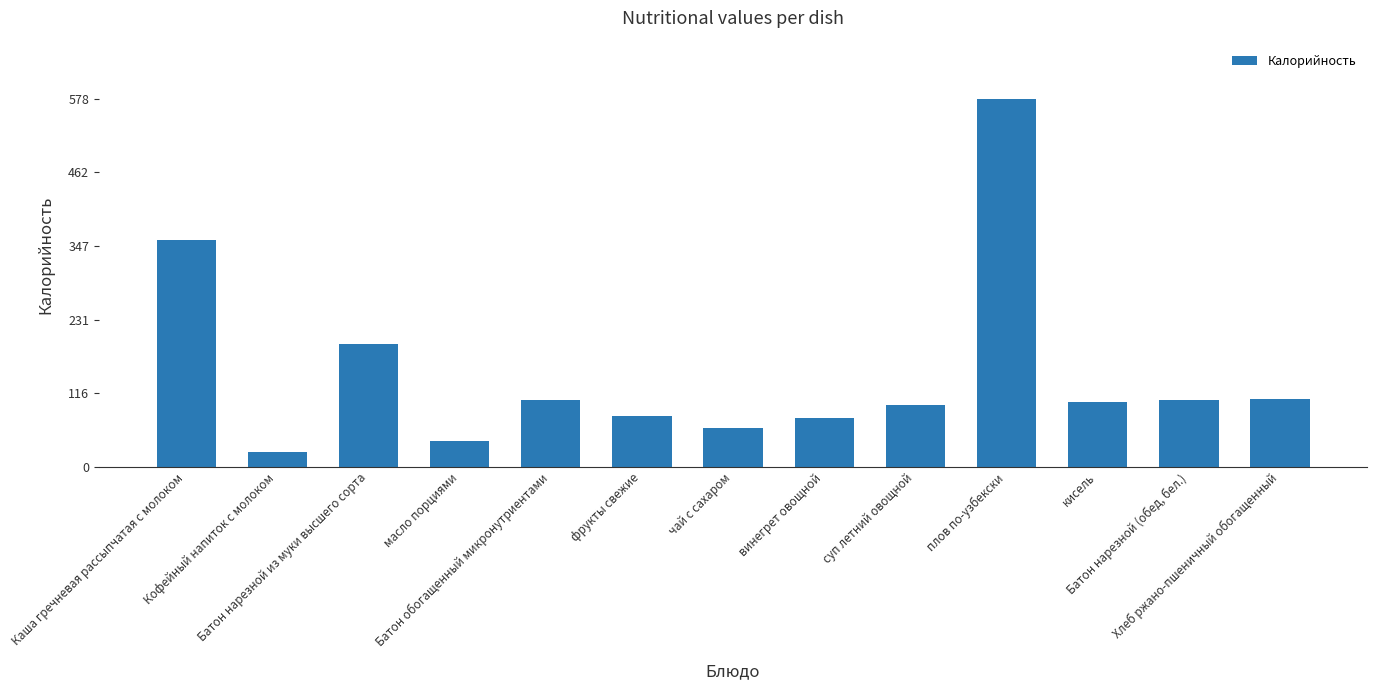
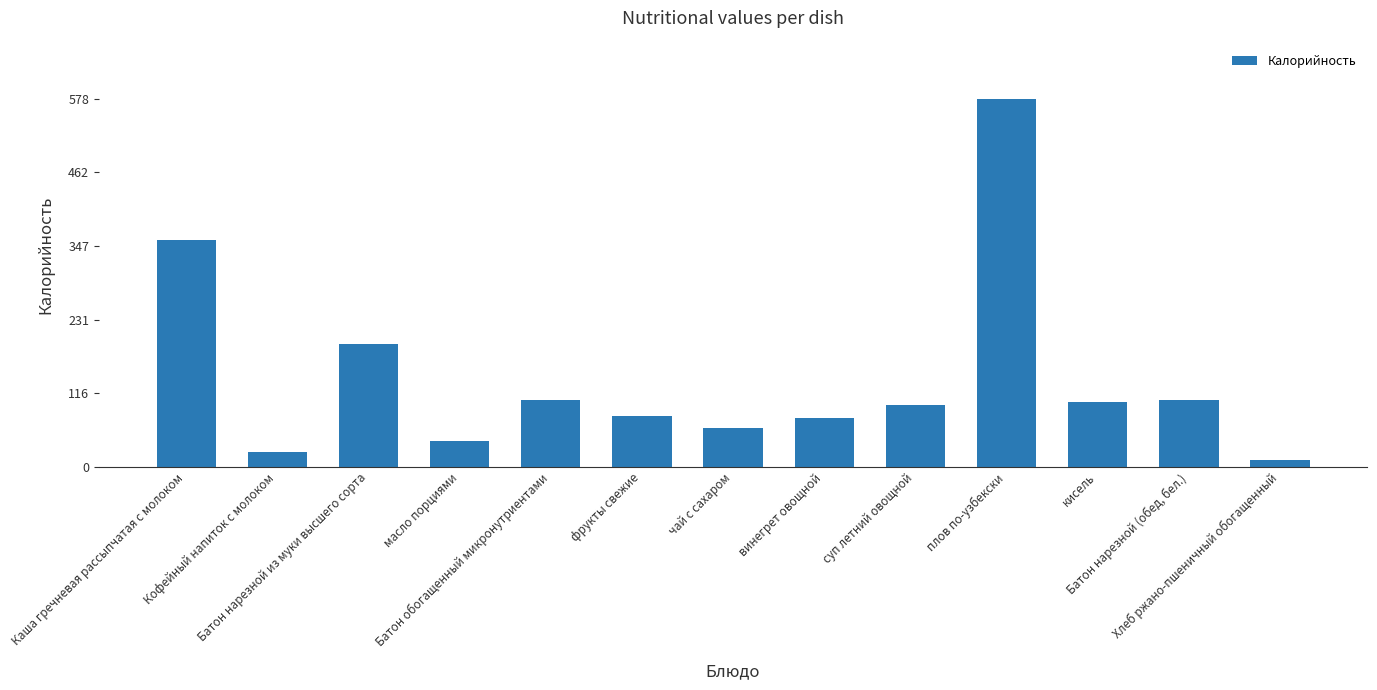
Хлеб ржано-пшеничный обогащенный: 110 -> 10
